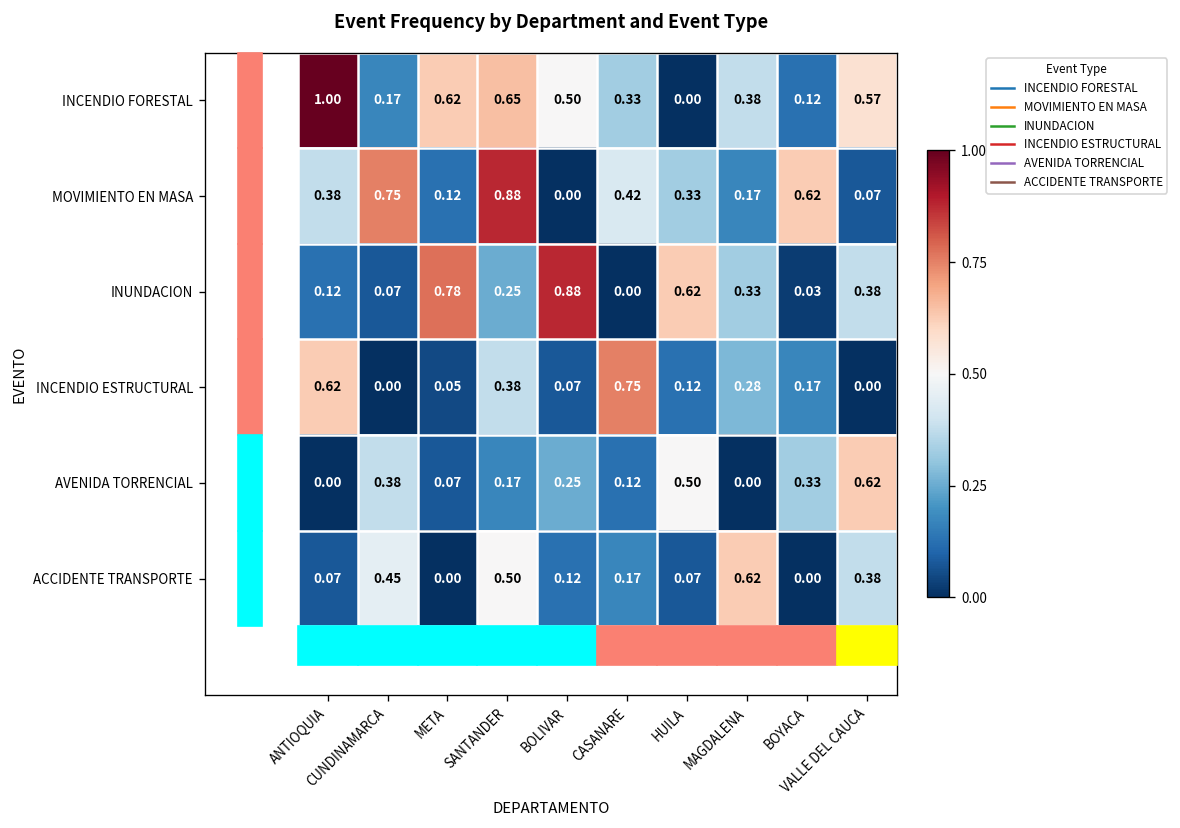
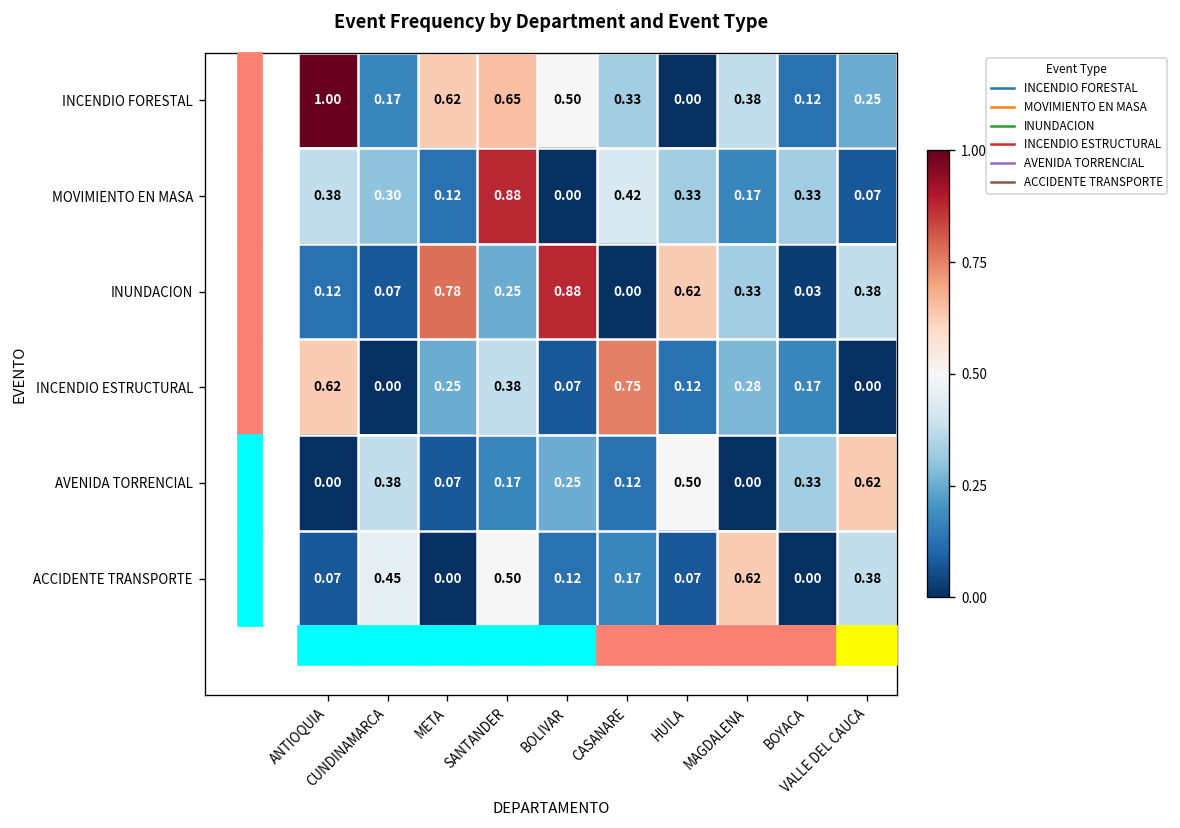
INCENDIO FORESTAL, VALLE DEL CAUCA: 0.57 -> 0.25
MOVIMIENTO EN MASA, CUNDINAMARCA: 0.75 -> 0.30
MOVIMIENTO EN MASA, BOYACA: 0.62 -> 0.33
INCENDIO ESTRUCTURAL, META: 0.05 -> 0.25
